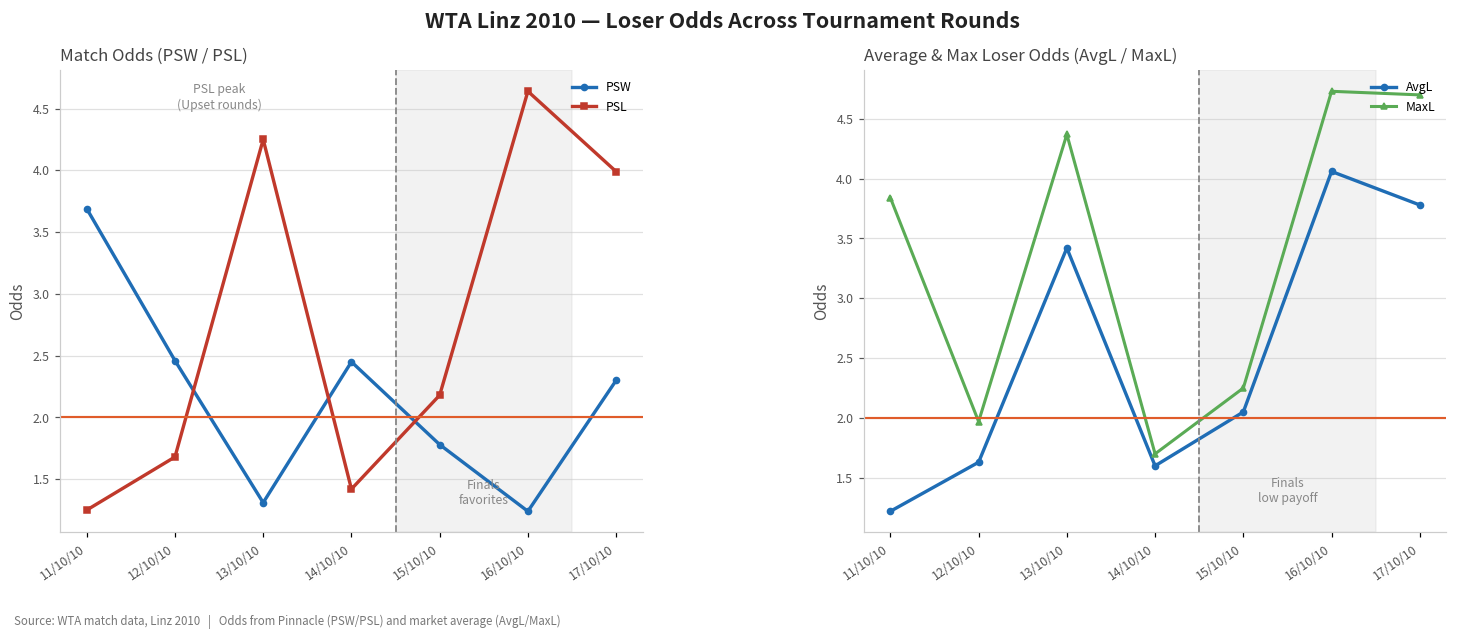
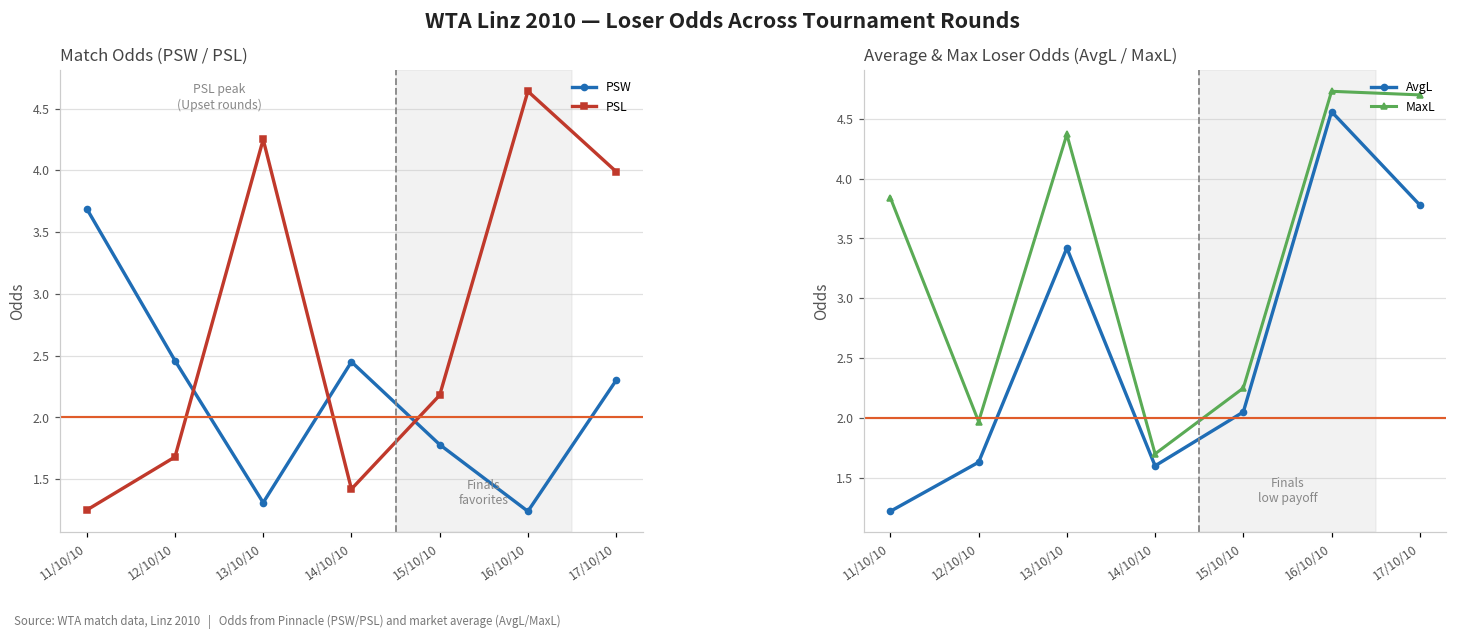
Average & Max Loser Odds (AvgL / MaxL), AvgL, 16/10/10: 4.06 -> 4.56
